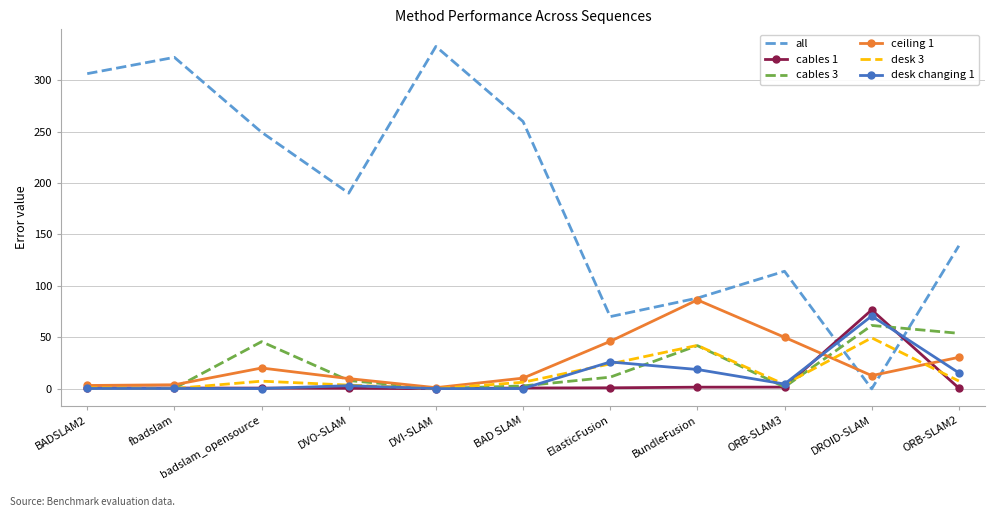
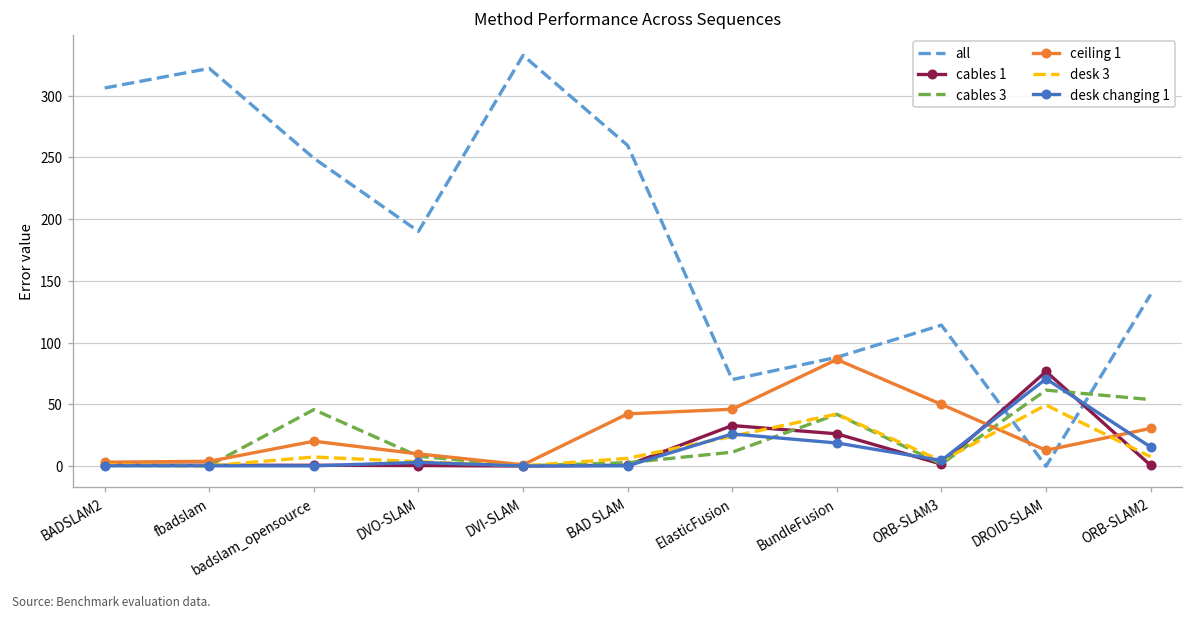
ceiling 1, BAD SLAM: 10 -> 42
cables 1, ElasticFusion: 1 -> 33
cables 1, BundleFusion: 2 -> 26
